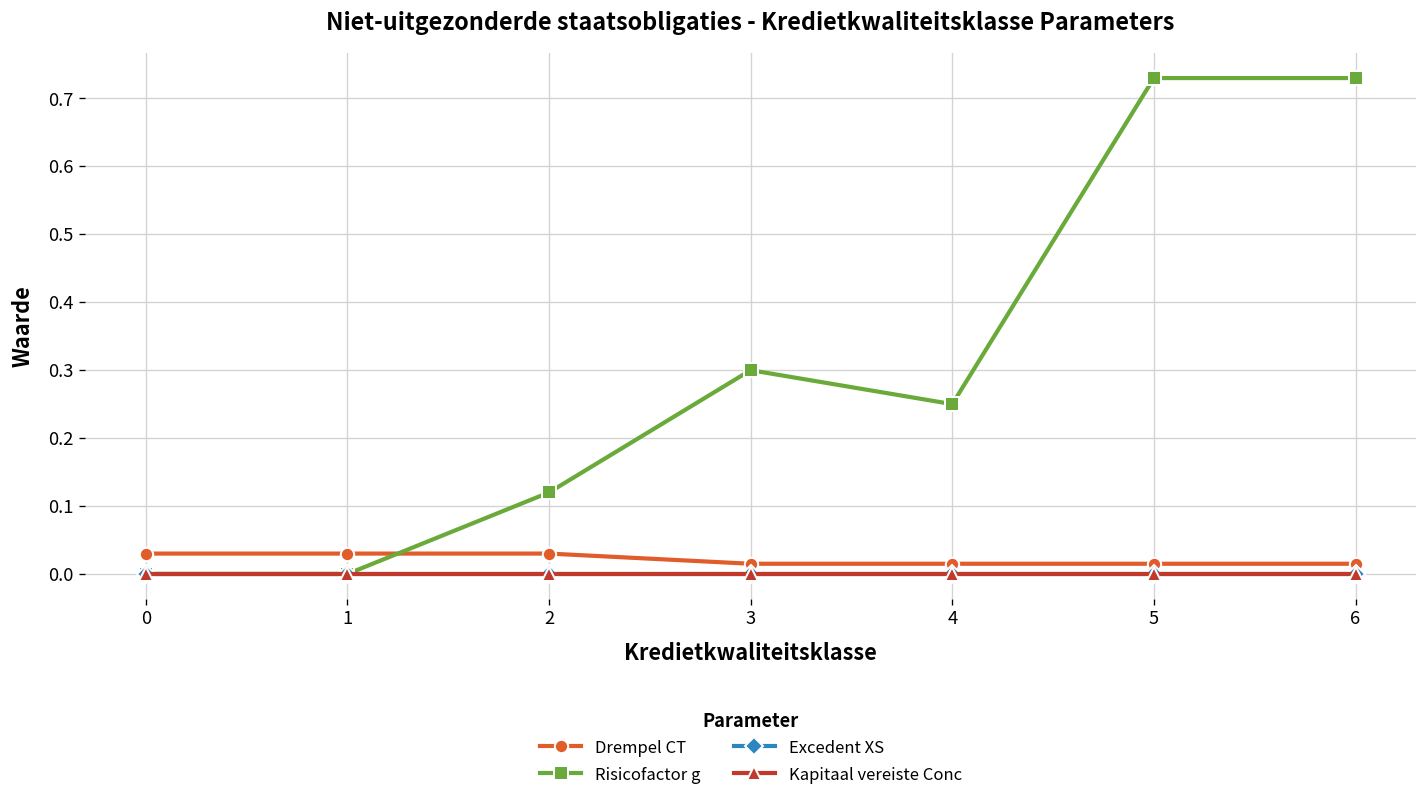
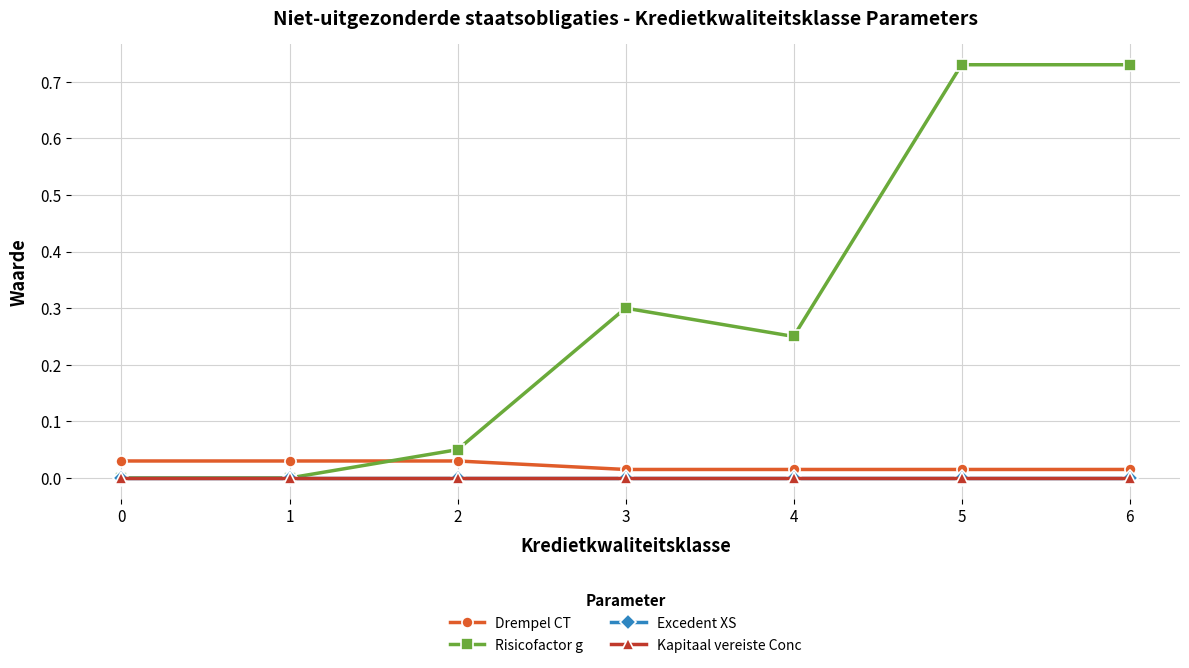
Risicofactor g, 2: 0.12 -> 0.05
